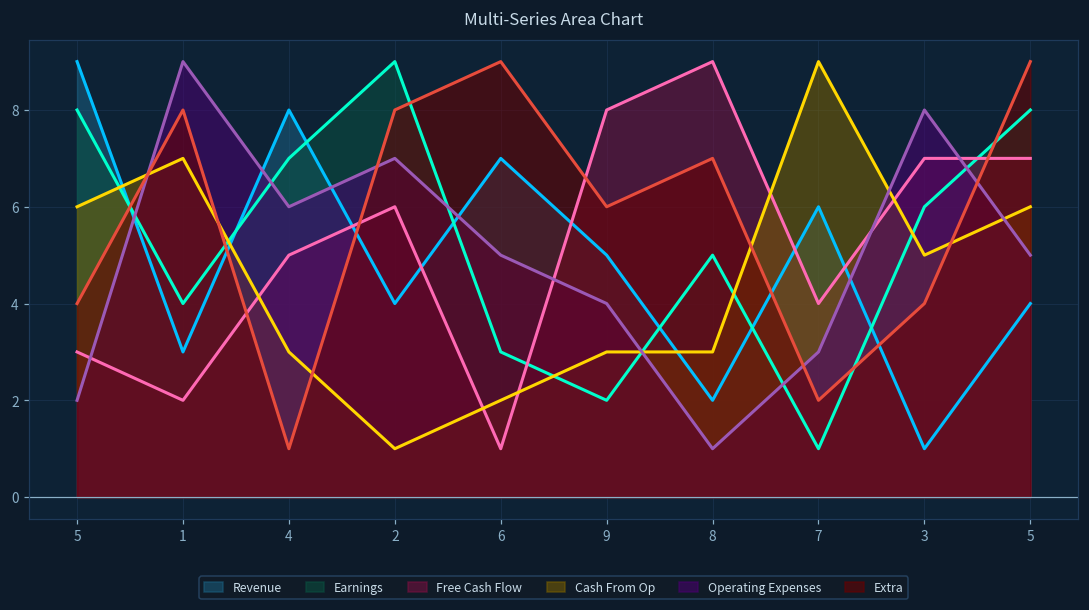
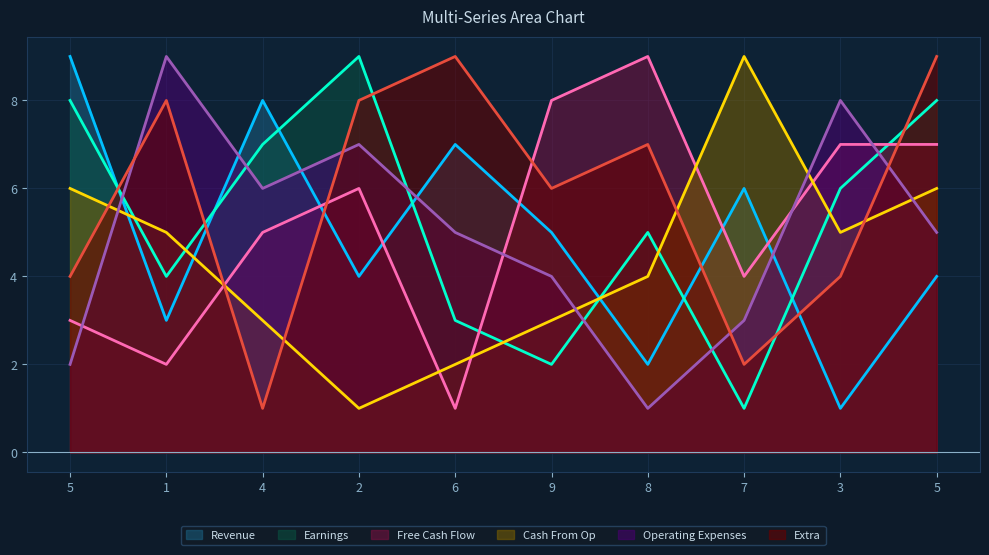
Cash From Op, 1: 7 -> 5
Cash From Op, 8: 3 -> 4
